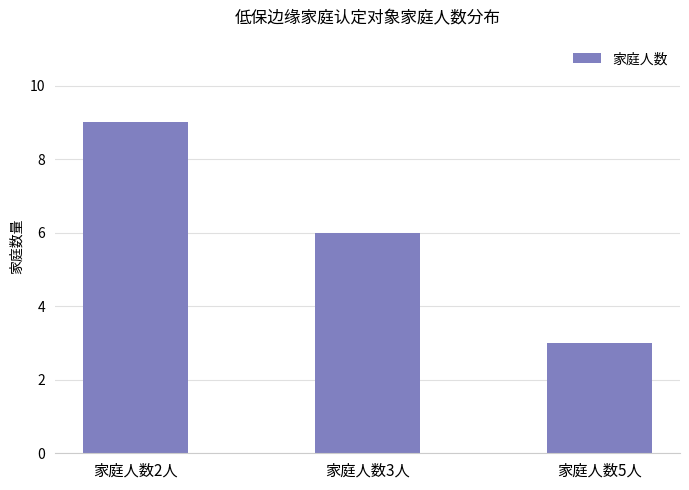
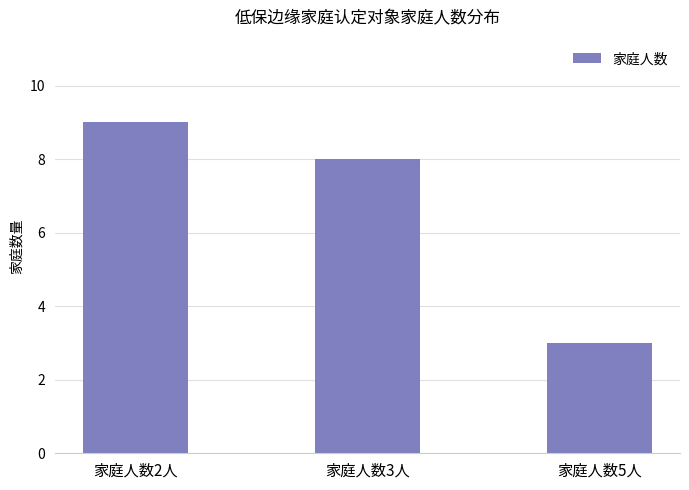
家庭人数3人: 6 -> 8
